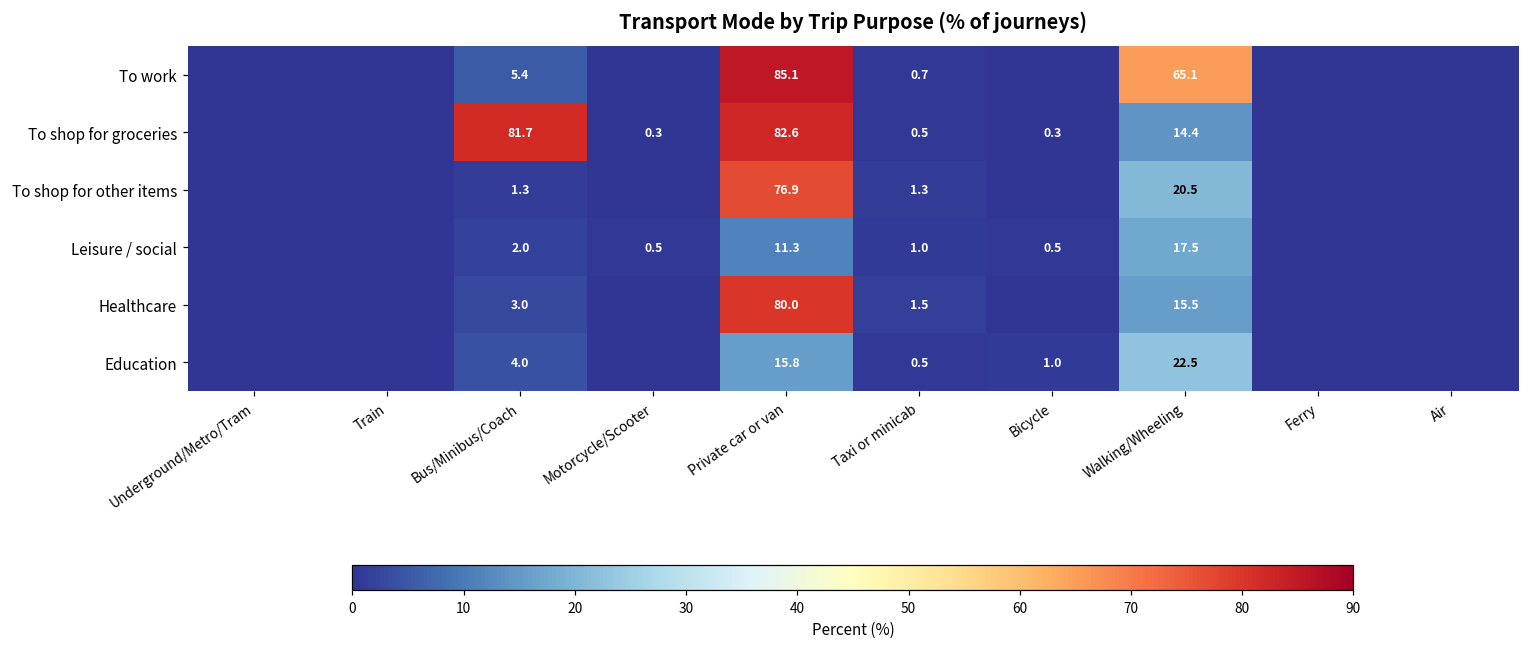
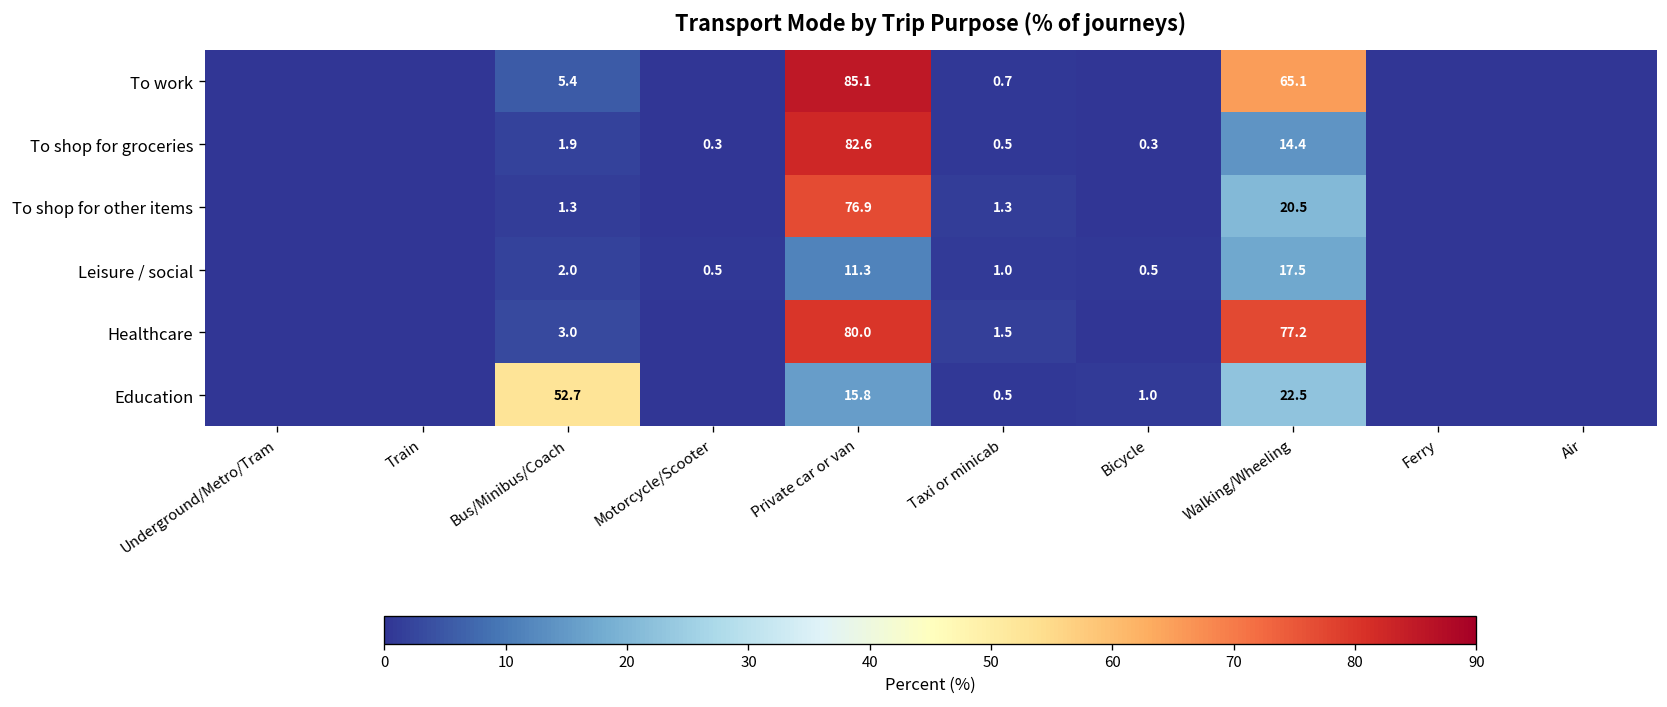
To shop for groceries, Bus/Minibus/Coach: 81.7 -> 1.9
Healthcare, Walking/Wheeling: 15.5 -> 77.2
Education, Bus/Minibus/Coach: 4.0 -> 52.7
